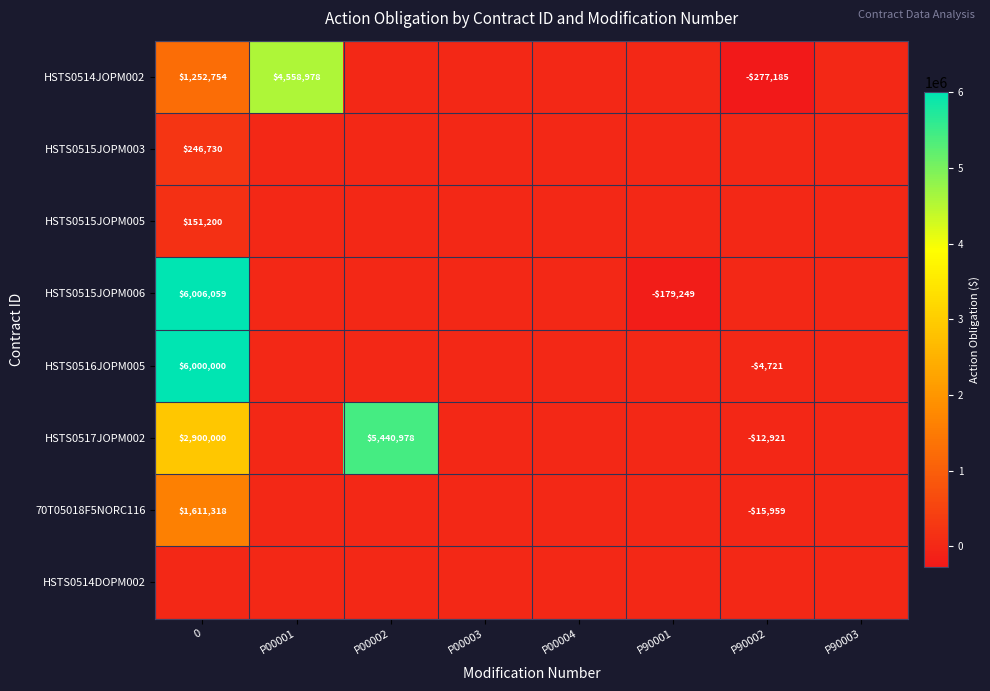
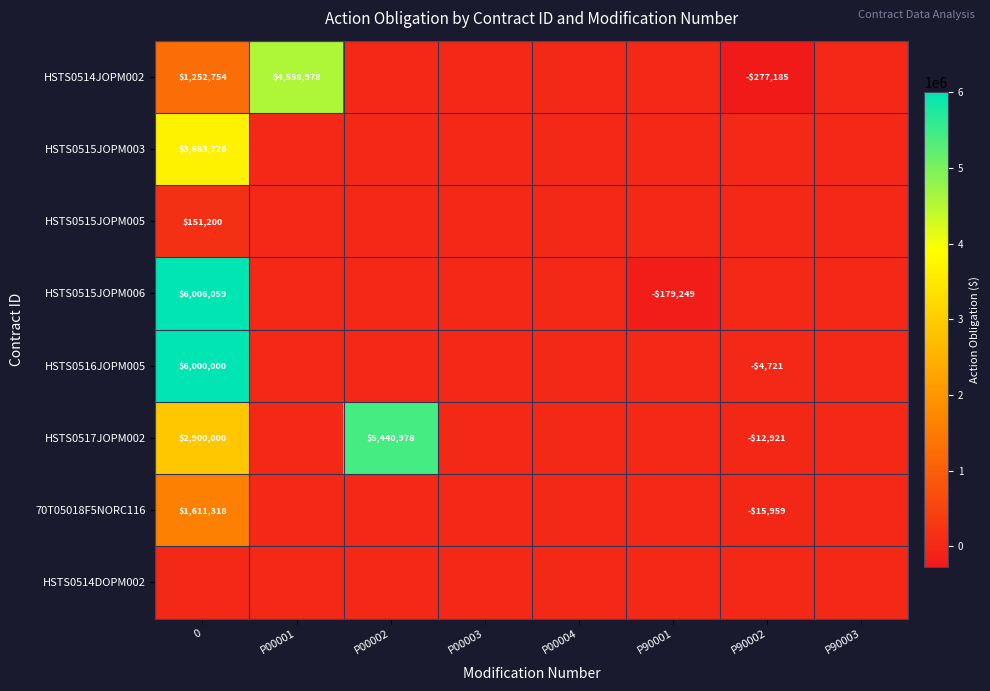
HSTS0515JOPM003, 0: $246,730 -> $3,683,726
